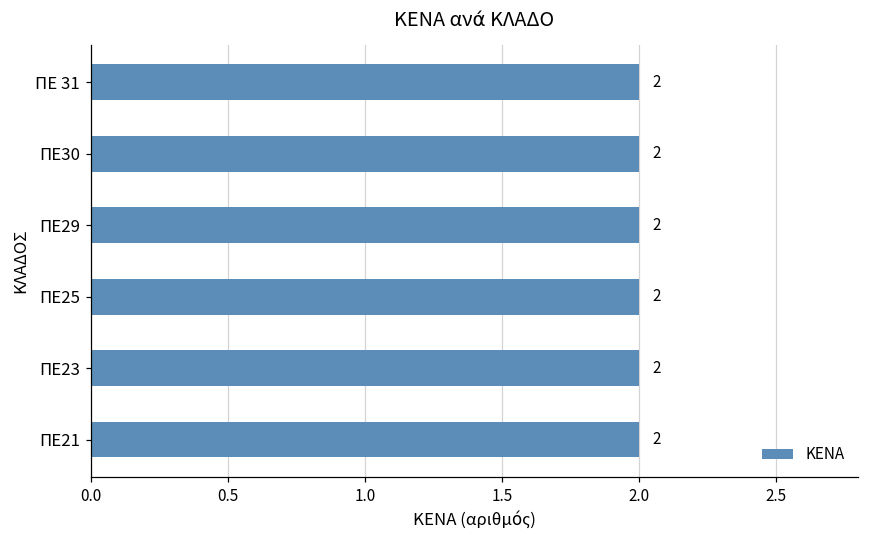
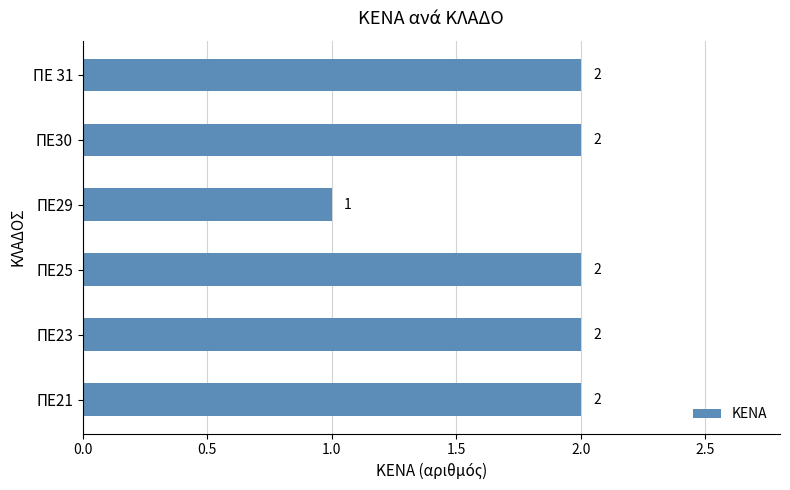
ΠΕ29: 2 -> 1
